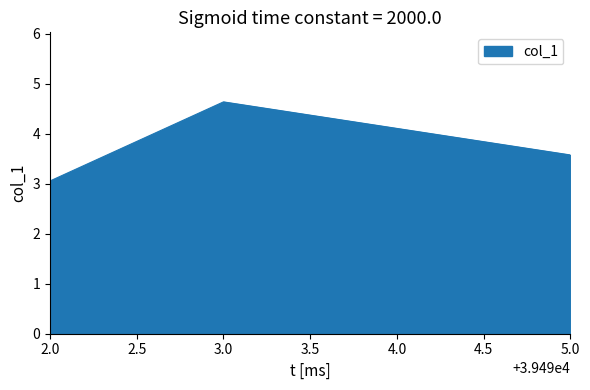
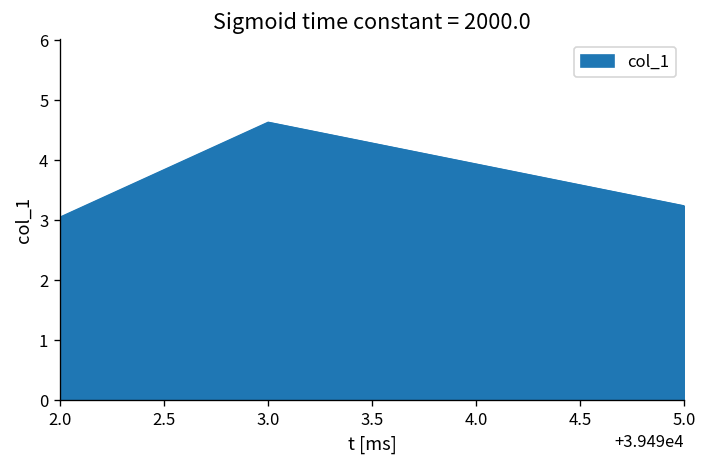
5.0: 3.6 -> 3.2
